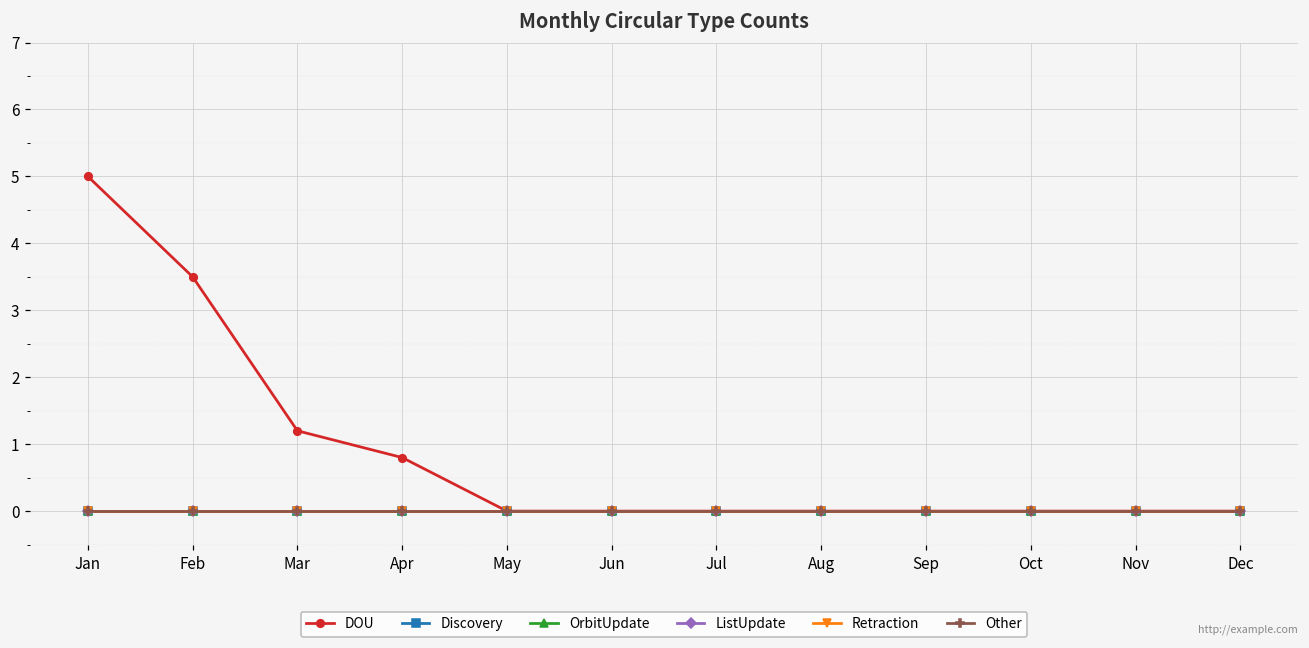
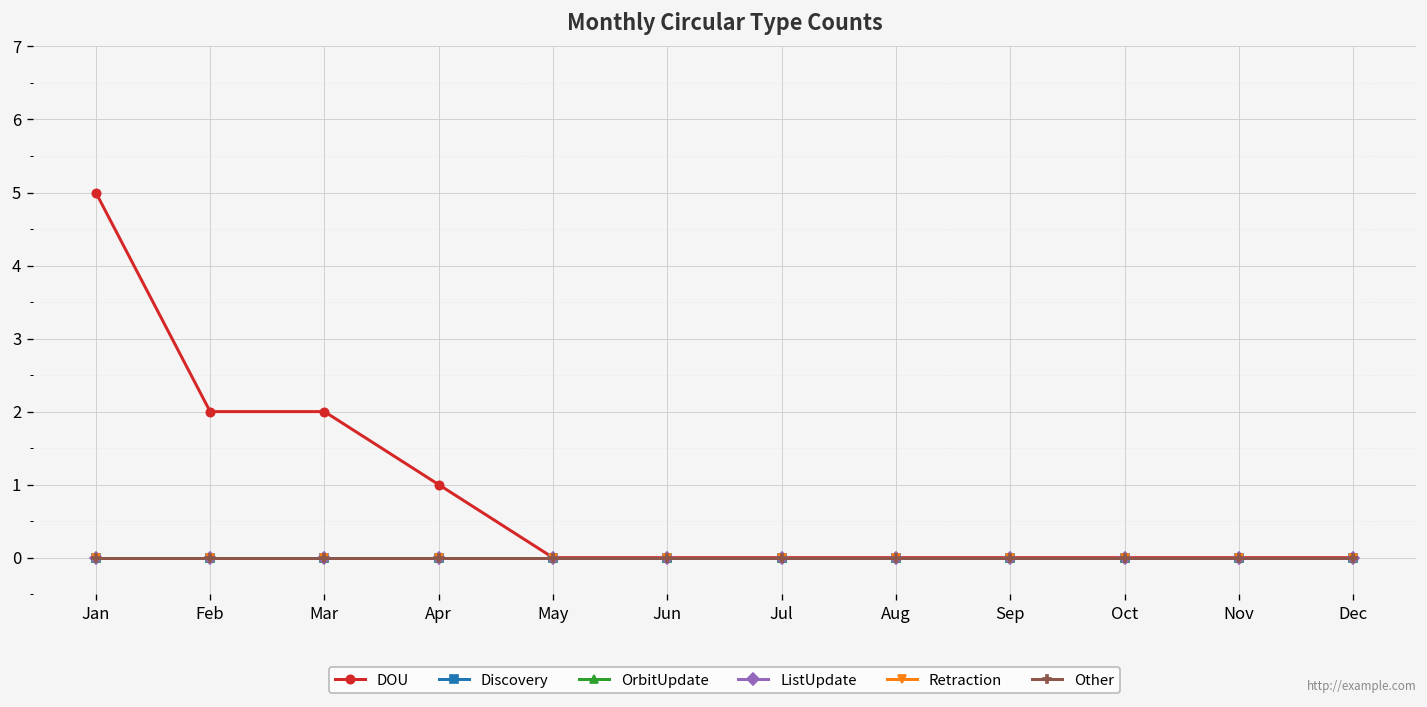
DOU, Feb: 3.5 -> 2.0
DOU, Mar: 1.2 -> 2.0
DOU, Apr: 0.8 -> 1.0
